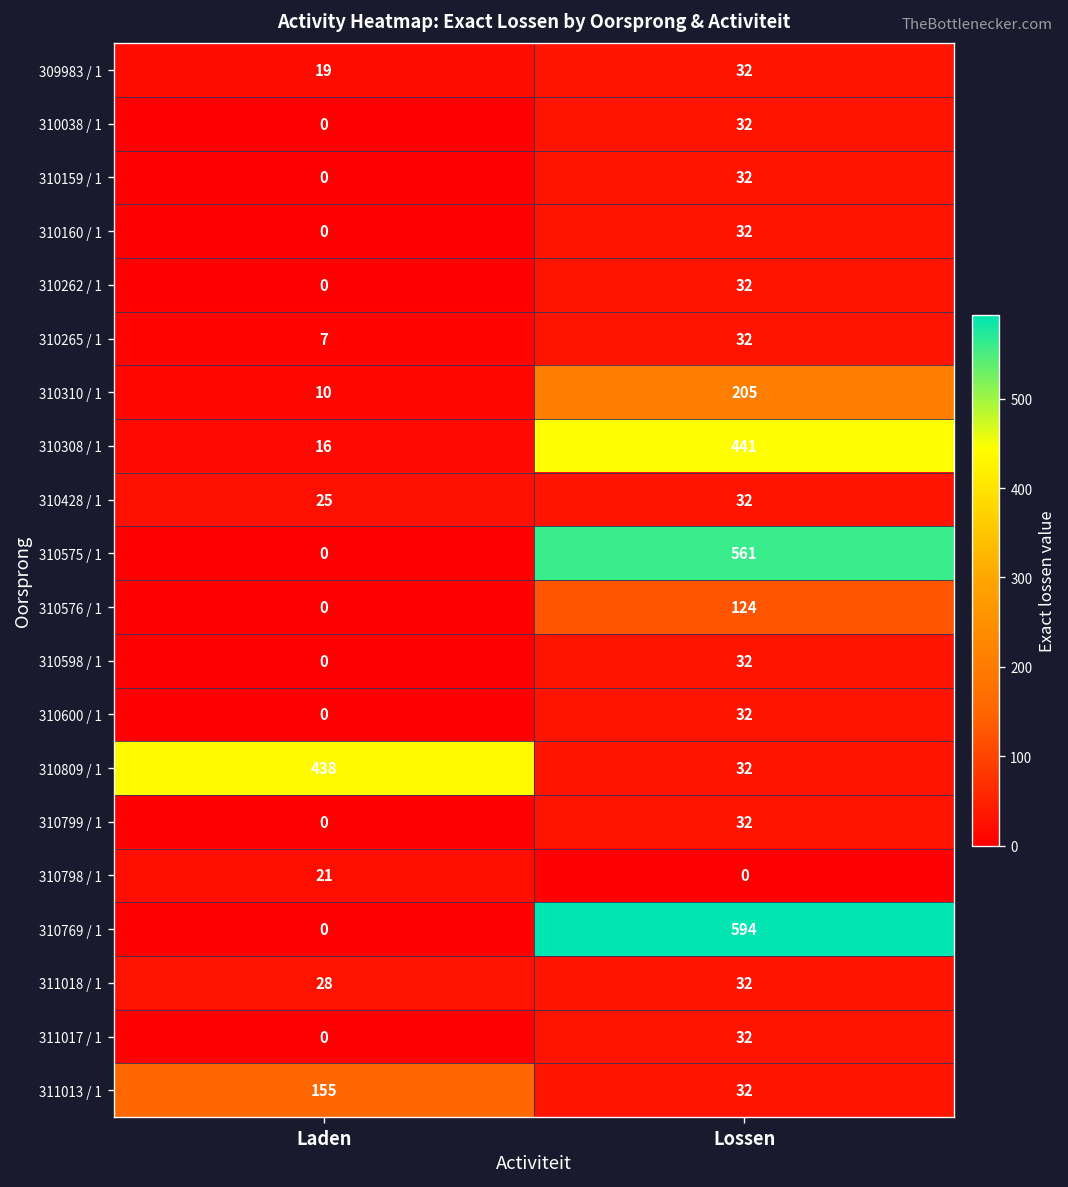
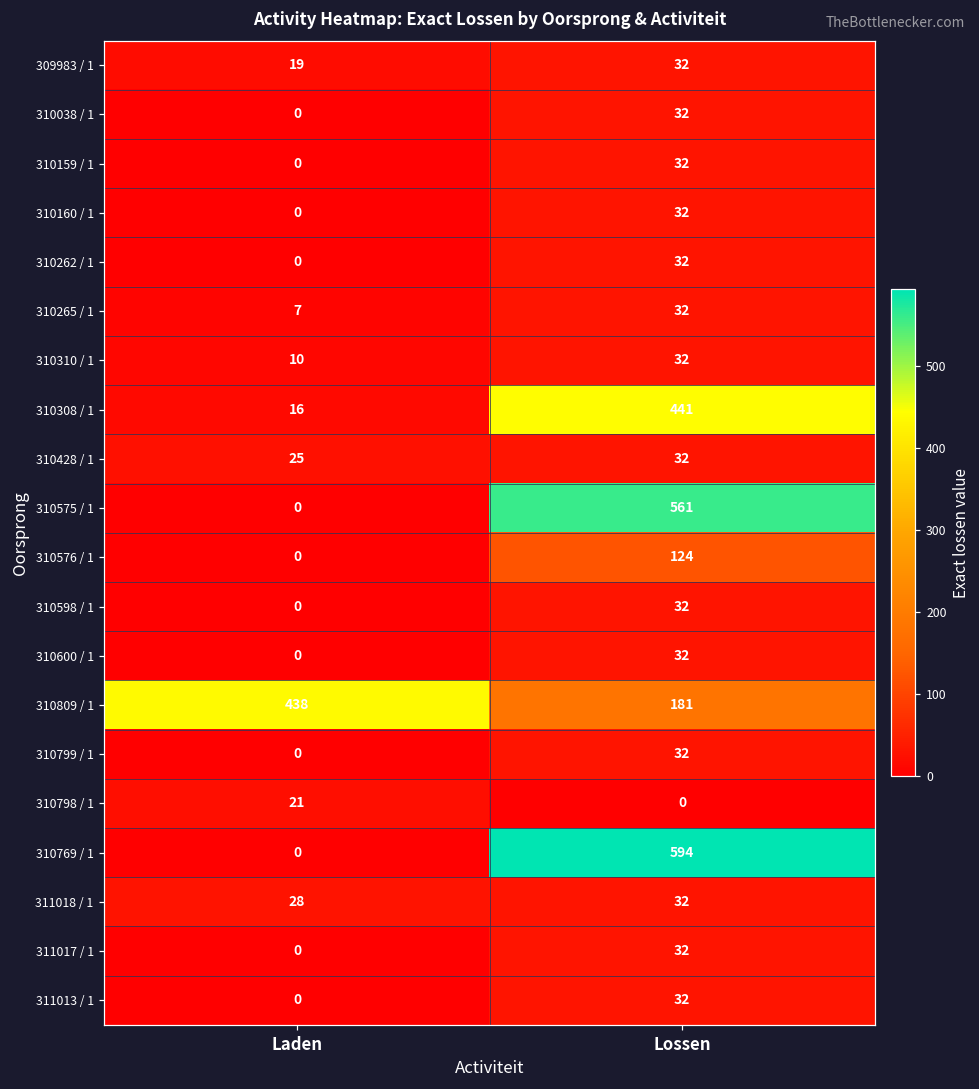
310310 / 1, Lossen: 205 -> 32
310809 / 1, Lossen: 32 -> 181
311013 / 1, Laden: 155 -> 0
